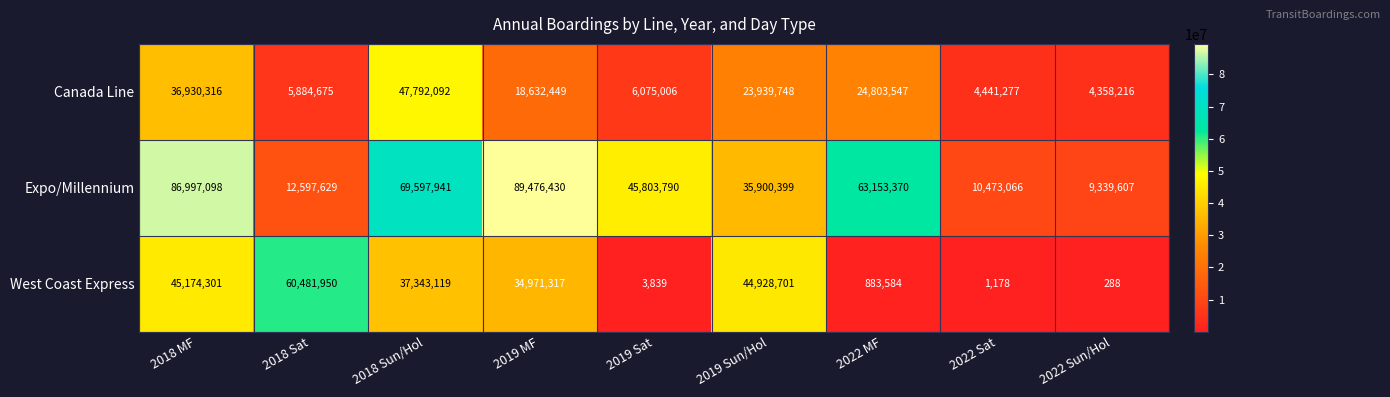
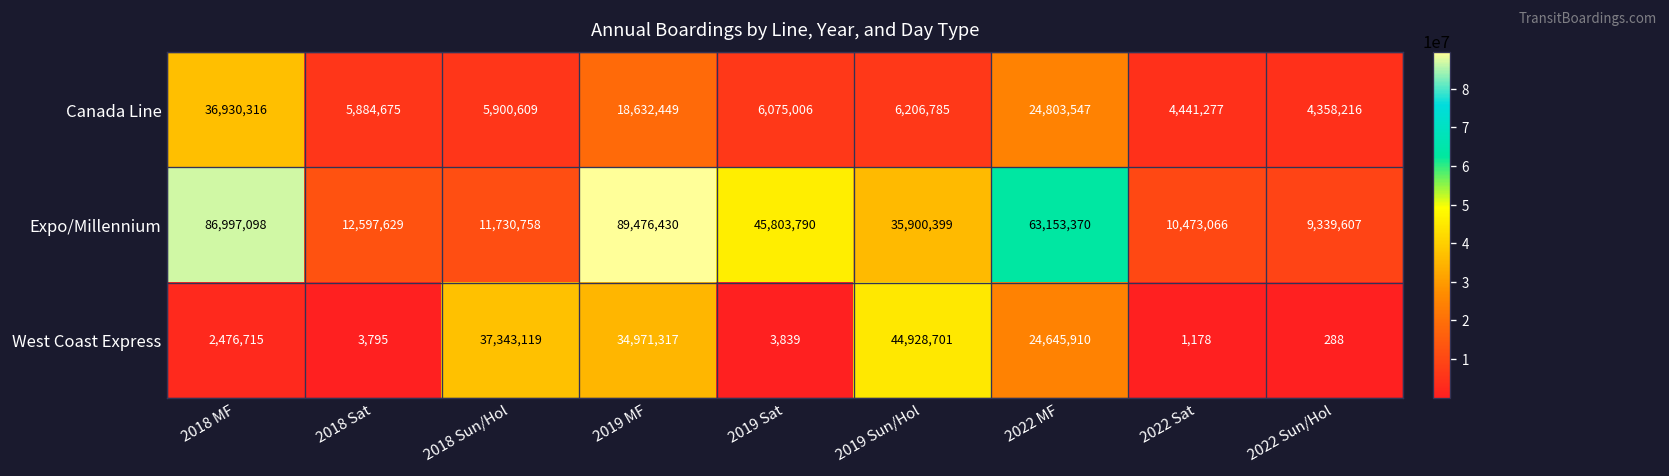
Canada Line, 2018 Sun/Hol: 47,792,092 -> 5,900,609
Canada Line, 2019 Sun/Hol: 23,939,748 -> 6,206,785
Expo/Millennium, 2018 Sun/Hol: 69,597,941 -> 11,730,758
West Coast Express, 2018 MF: 45,174,301 -> 2,476,715
West Coast Express, 2018 Sat: 60,481,950 -> 3,795
West Coast Express, 2022 MF: 883,584 -> 24,645,910
